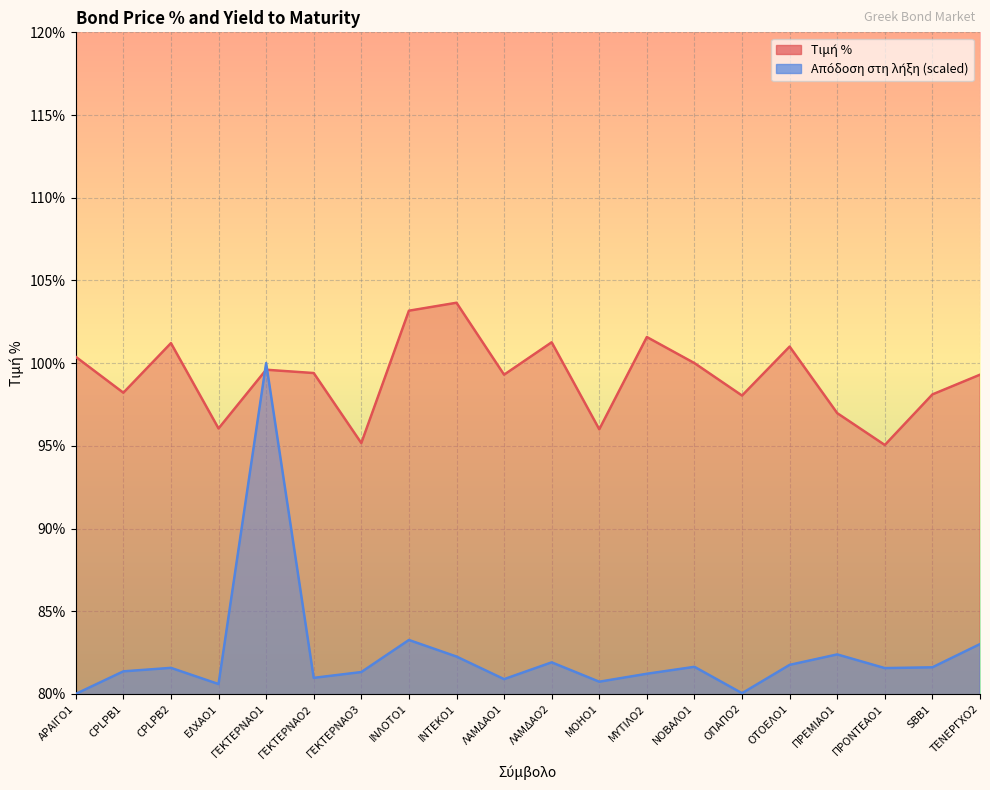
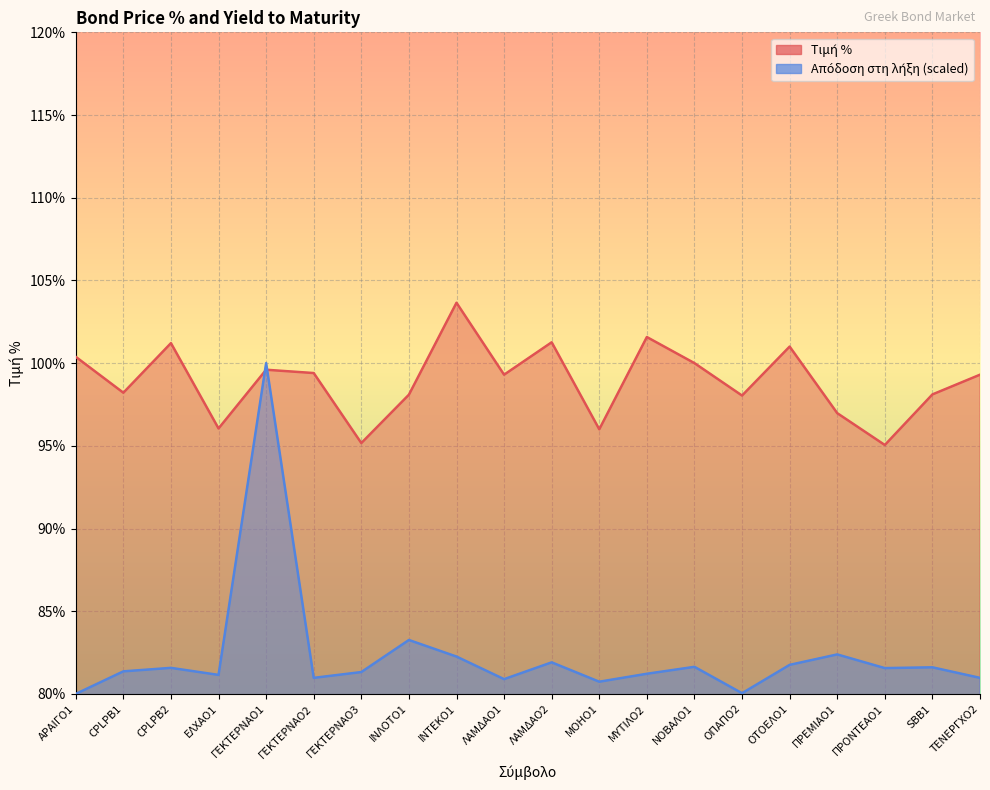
Απόδοση στη λήξη (scaled), ΕΛΧΑΟ1: 80.6% -> 81.1%
Τιμή %, ΙΝΛΟΤΟ1: 103.2% -> 98.1%
Απόδοση στη λήξη (scaled), ΤΕΝΕΡΓΧΟ2: 83.0% -> 81.0%
